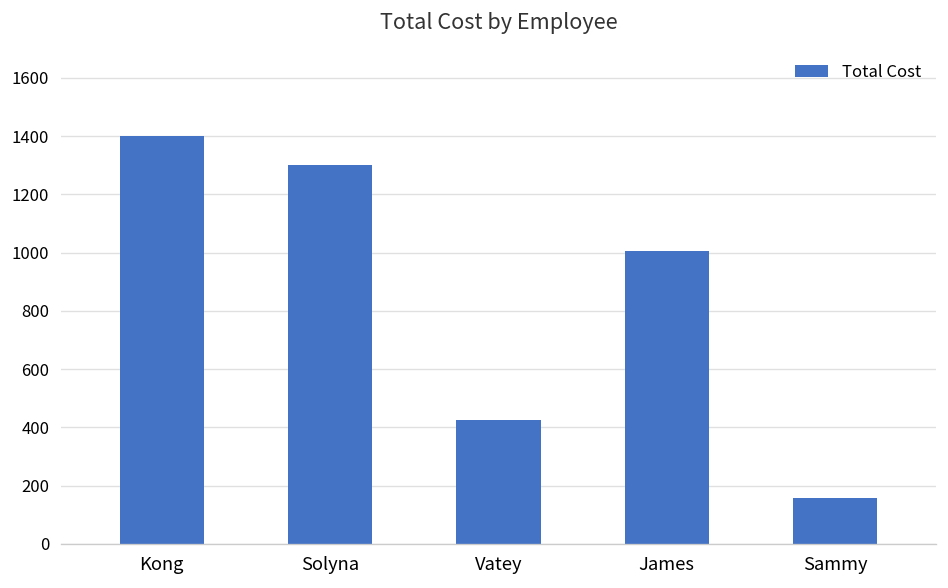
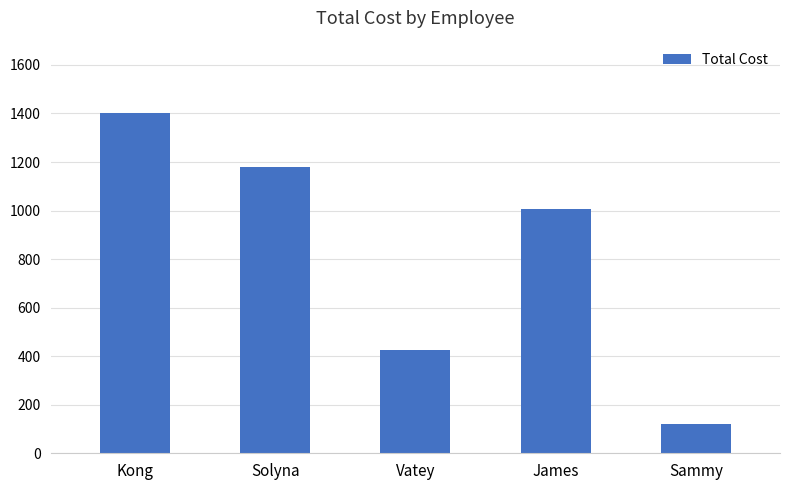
Solyna: 1300 -> 1180
Sammy: 160 -> 120
